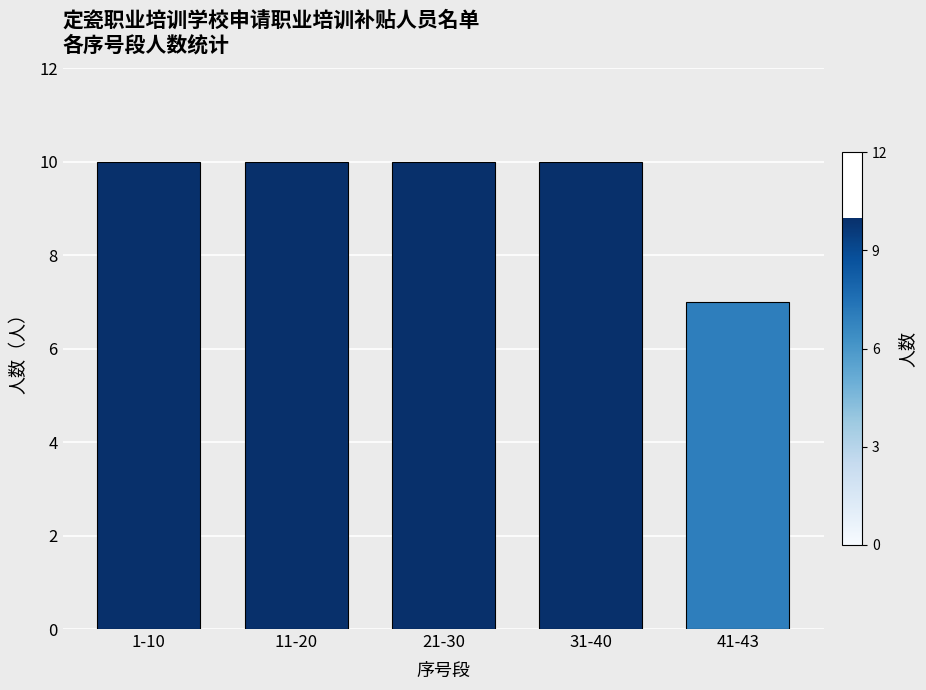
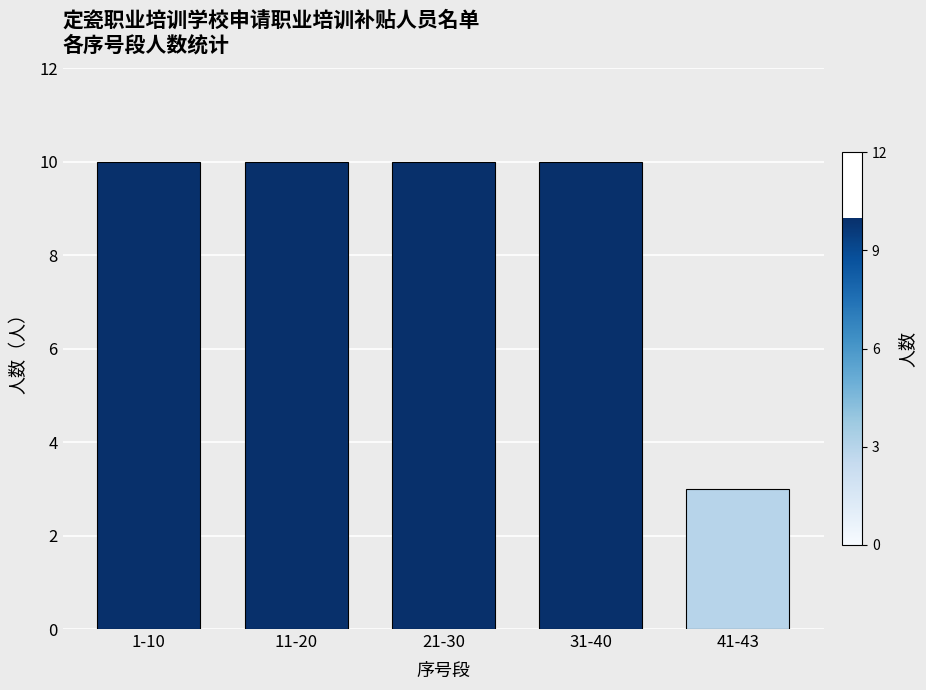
41-43: 7 -> 3
